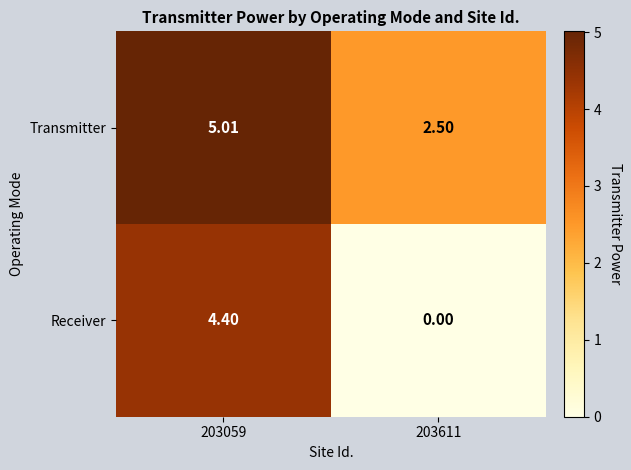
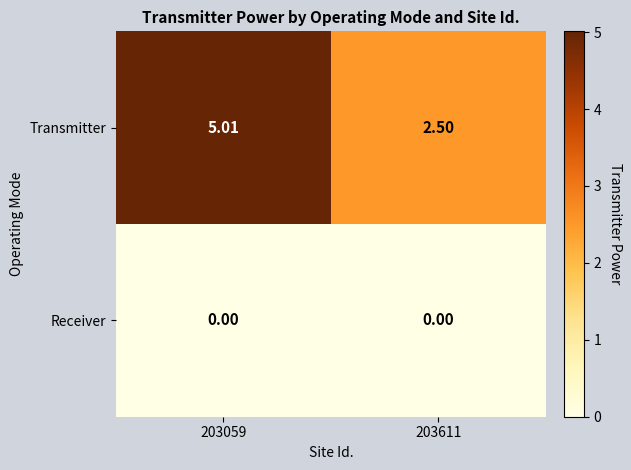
Receiver, 203059: 4.40 -> 0.00
